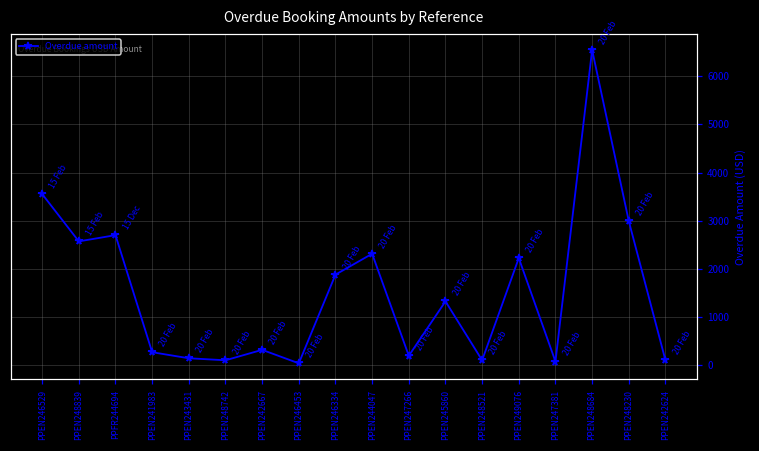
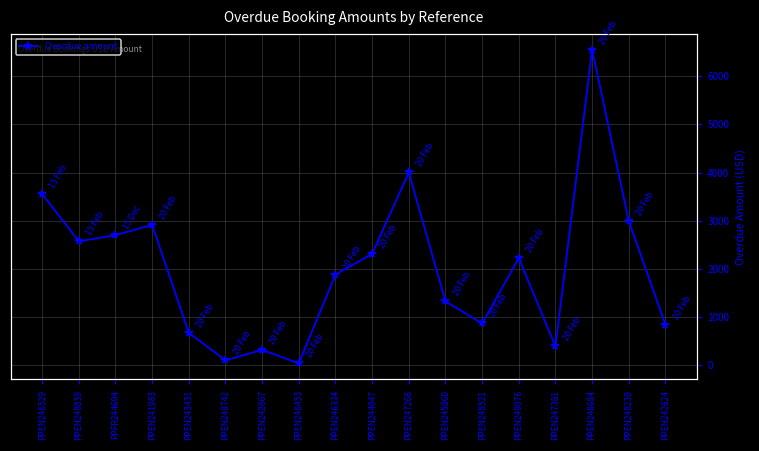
PPEN241983: 300 -> 2900
PPEN243431: 100 -> 700
PPEN247266: 200 -> 4000
PPEN248521: 100 -> 900
PPEN247381: 100 -> 400
PPEN242624: 100 -> 800
